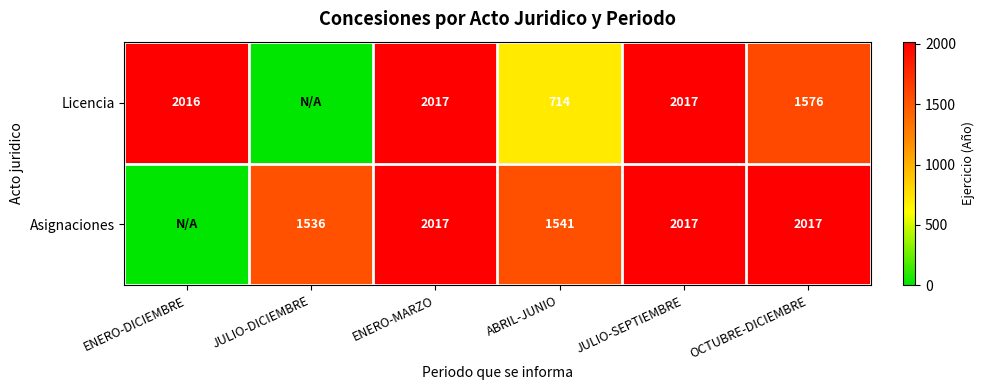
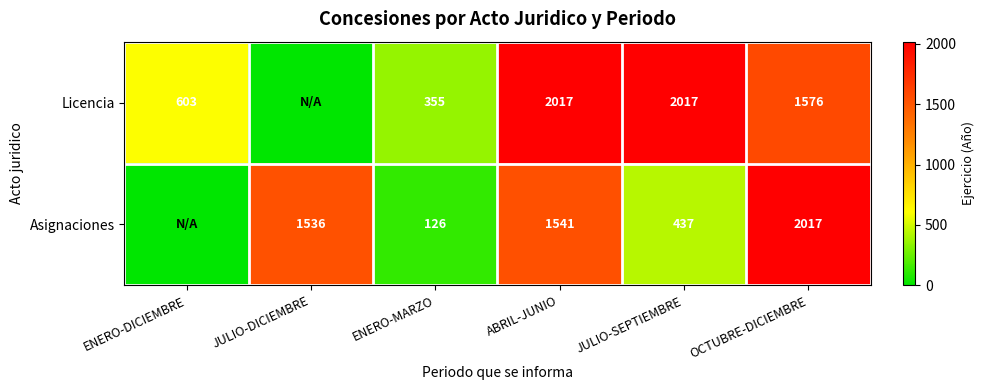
Licencia, ENERO-DICIEMBRE: 2016 -> 603
Licencia, ENERO-MARZO: 2017 -> 355
Licencia, ABRIL-JUNIO: 714 -> 2017
Asignaciones, ENERO-MARZO: 2017 -> 126
Asignaciones, JULIO-SEPTIEMBRE: 2017 -> 437
